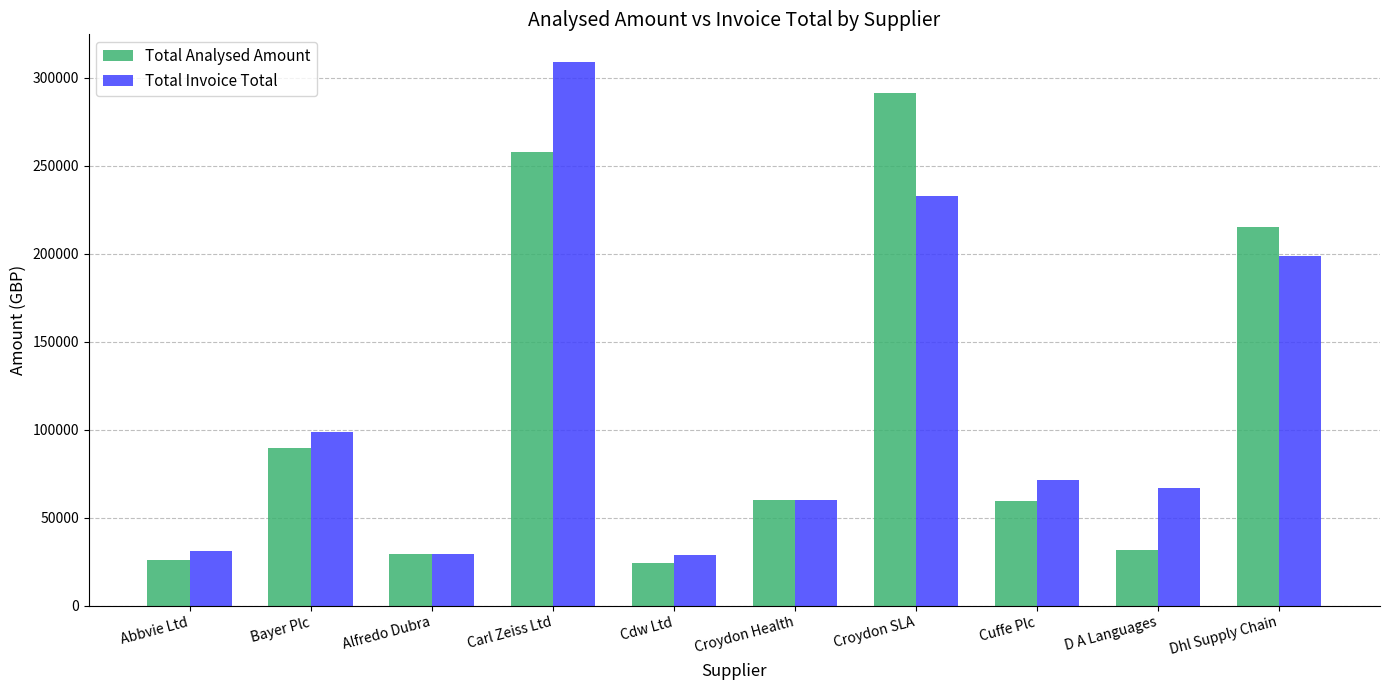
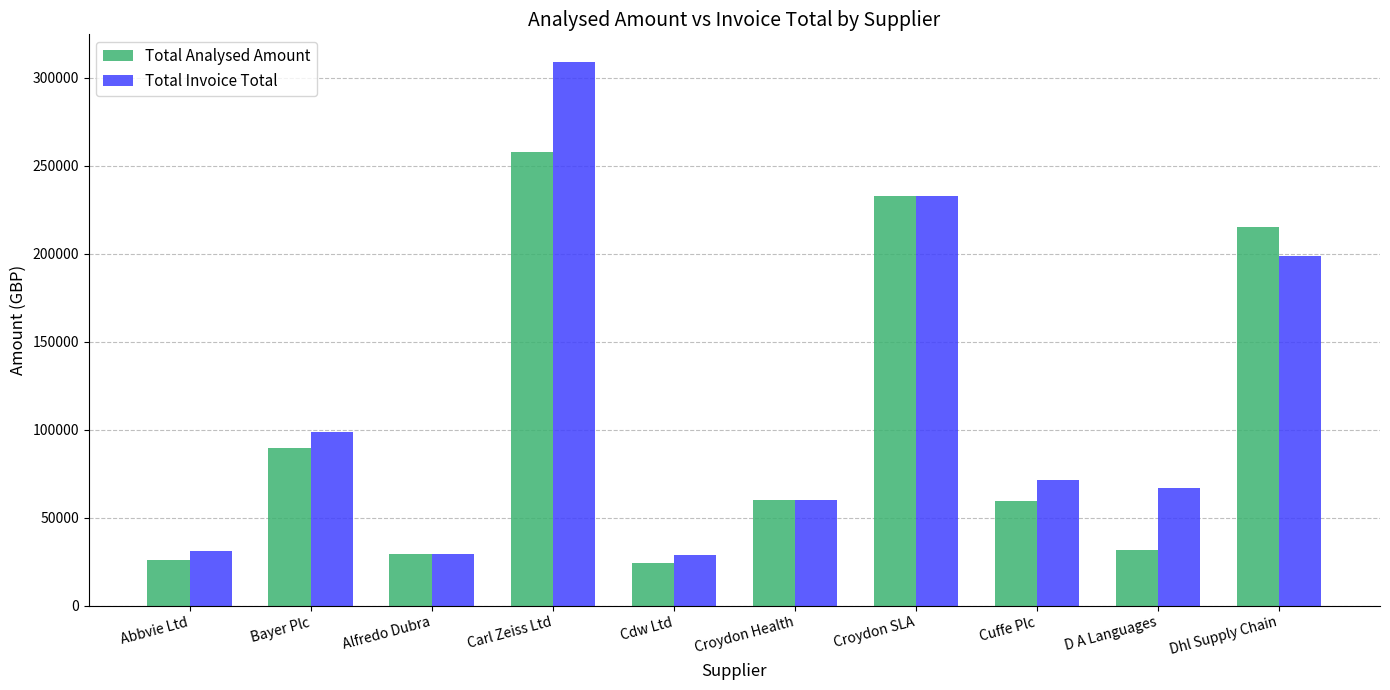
Total Analysed Amount, Croydon SLA: 291000 -> 233000
